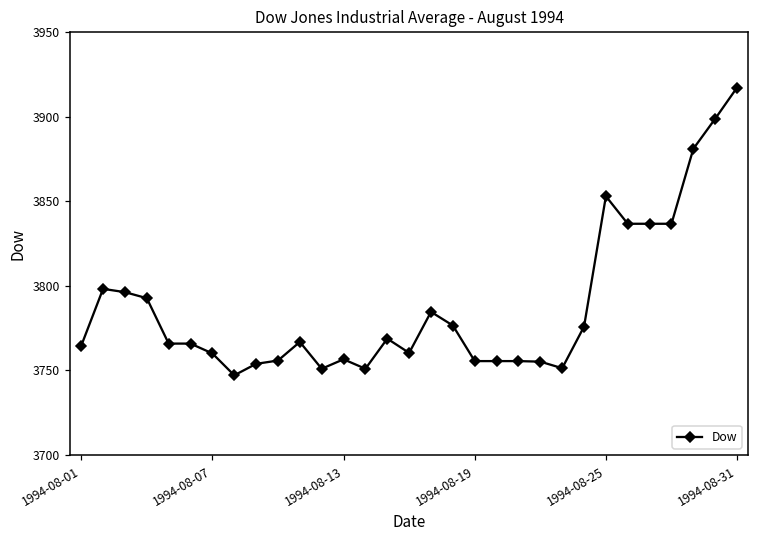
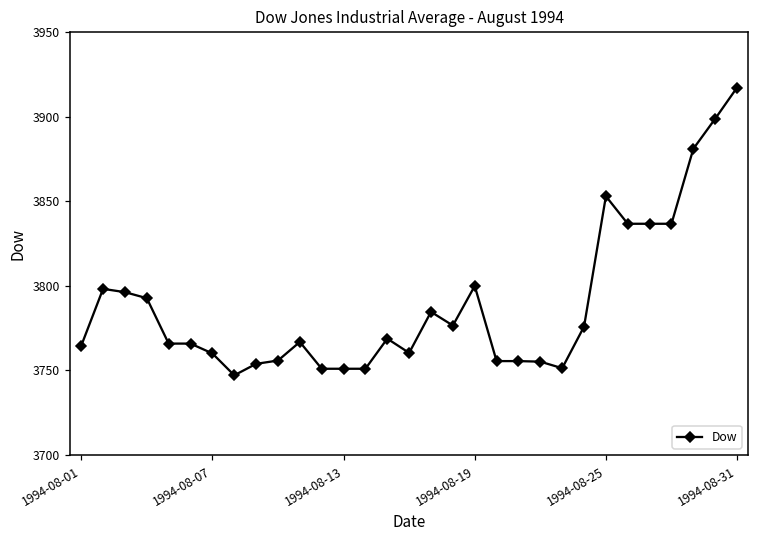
1994-08-13: 3757 -> 3751
1994-08-19: 3755 -> 3800
